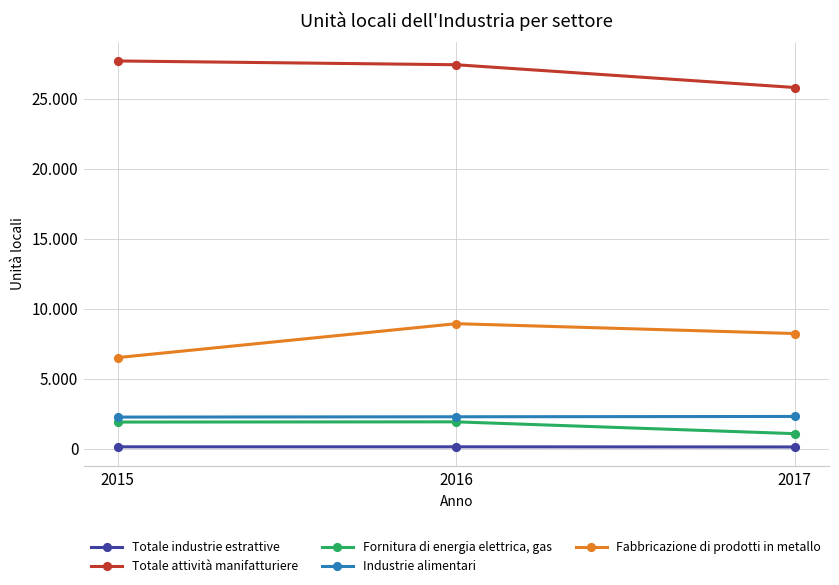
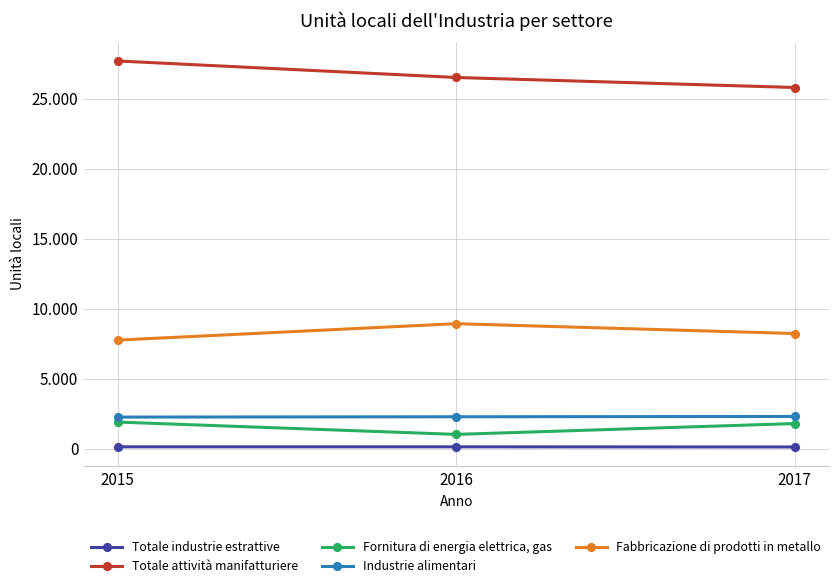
Fabbricazione di prodotti in metallo, 2015: 6.5 -> 7.8
Totale attività manifatturiere, 2016: 27.4 -> 26.5
Fornitura di energia elettrica, gas, 2016: 1.9 -> 1.0
Fornitura di energia elettrica, gas, 2017: 1.1 -> 1.8
